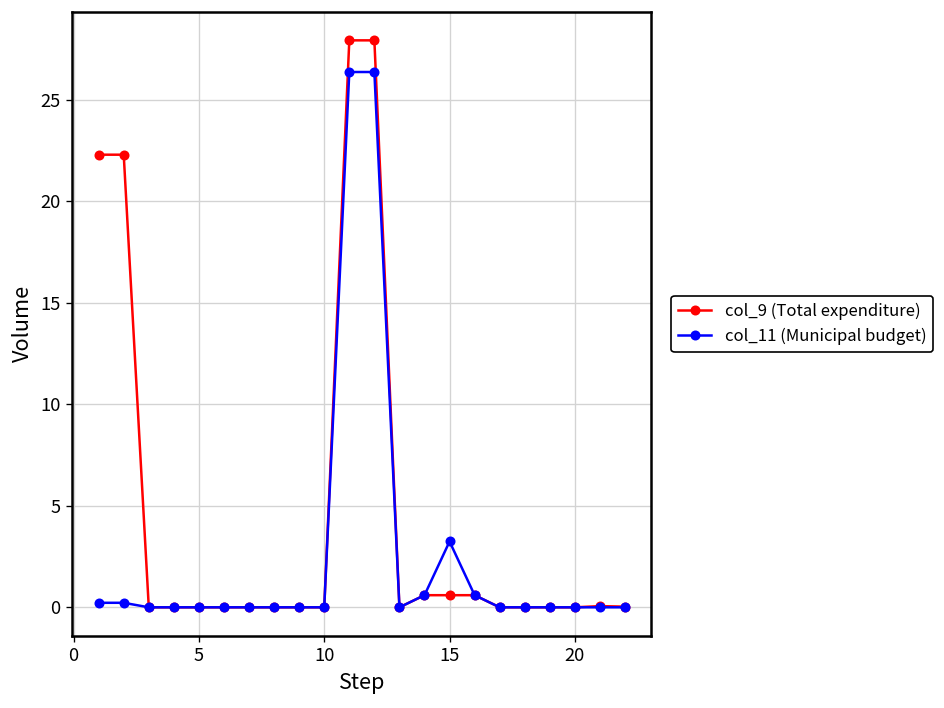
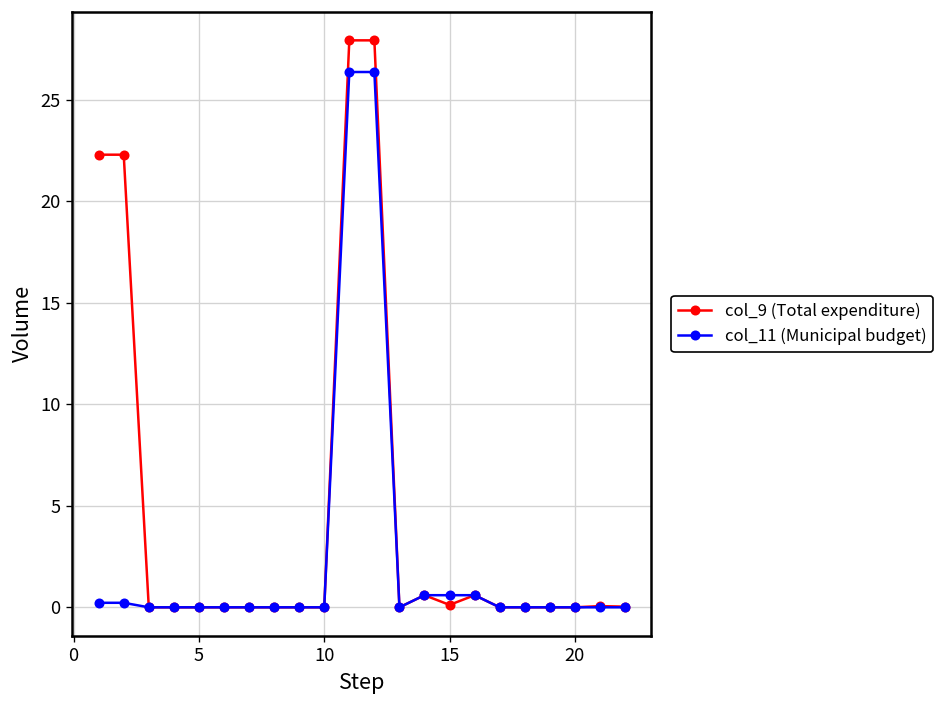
col_9 (Total expenditure), 15: 0.6 -> 0.1
col_11 (Municipal budget), 15: 3.2 -> 0.6
